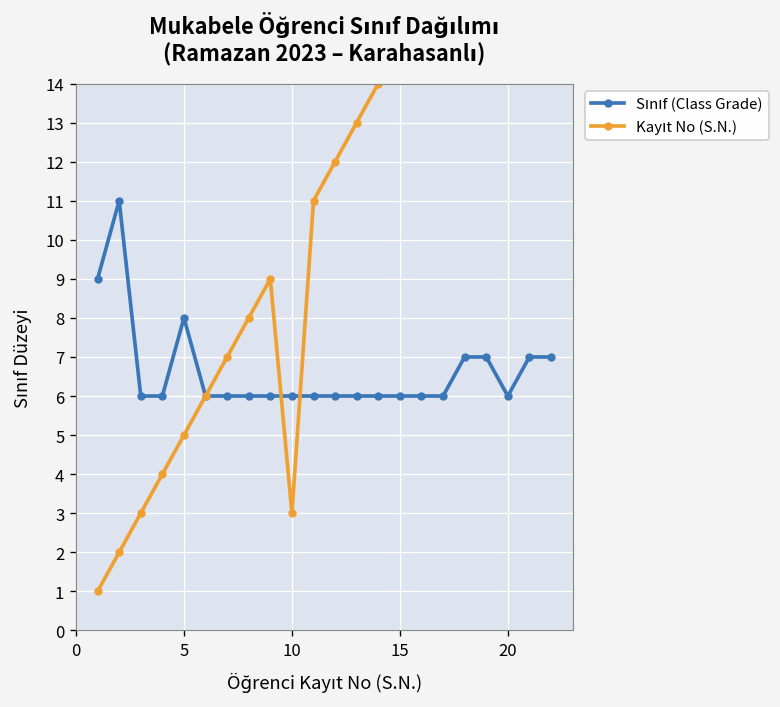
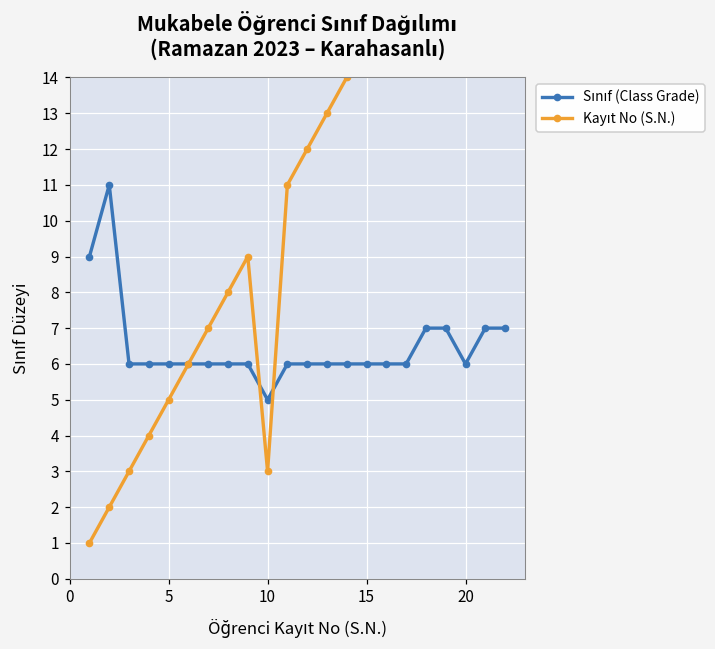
Sınıf (Class Grade), 5: 8 -> 6
Sınıf (Class Grade), 10: 6 -> 5
